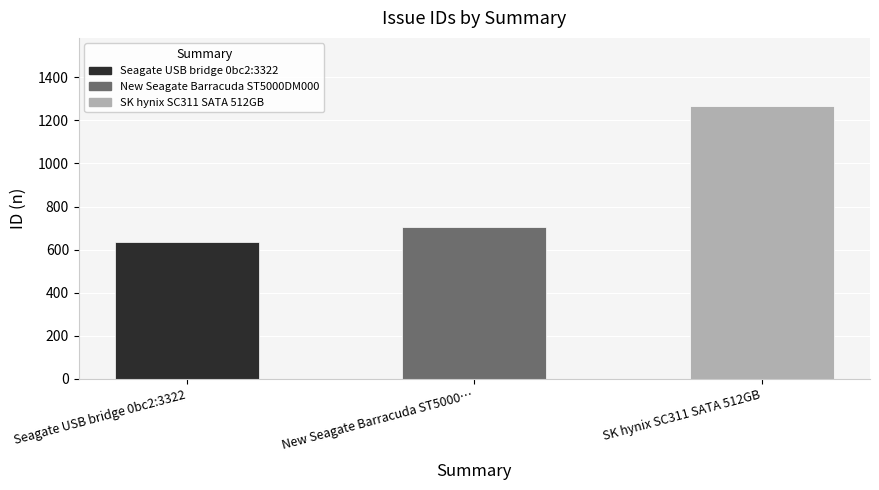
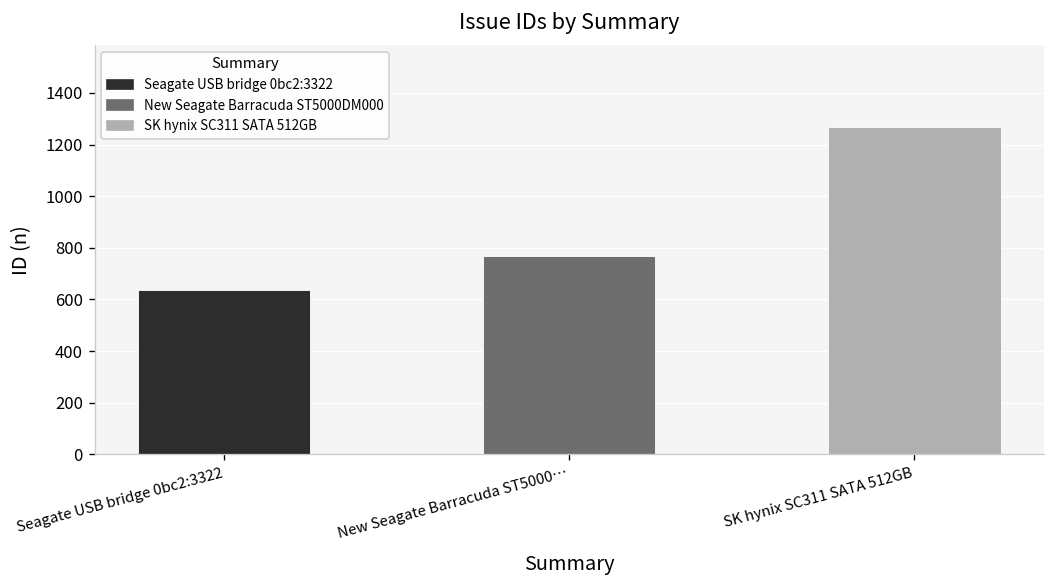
New Seagate Barracuda ST5000…: 710 -> 770
